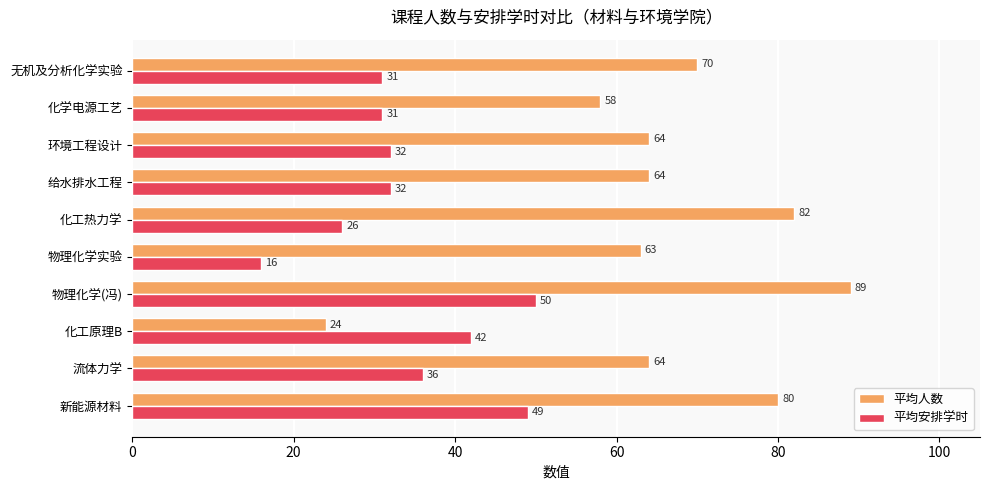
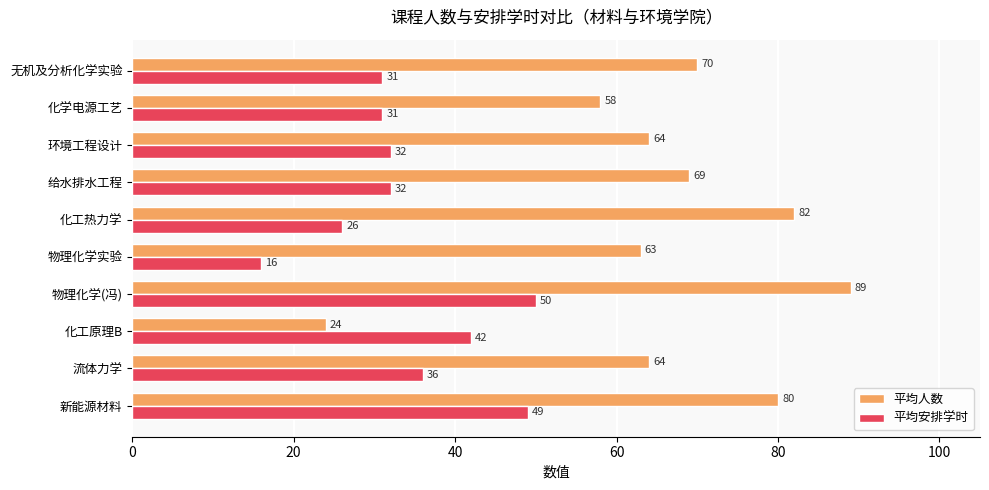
平均人数, 给水排水工程: 64 -> 69
